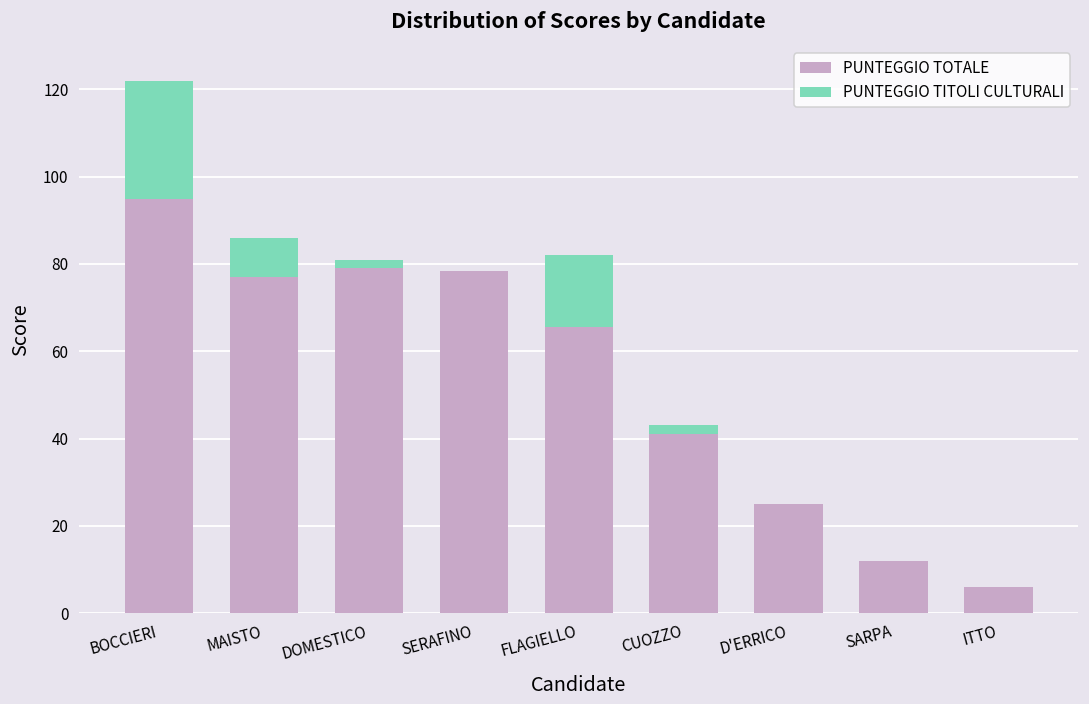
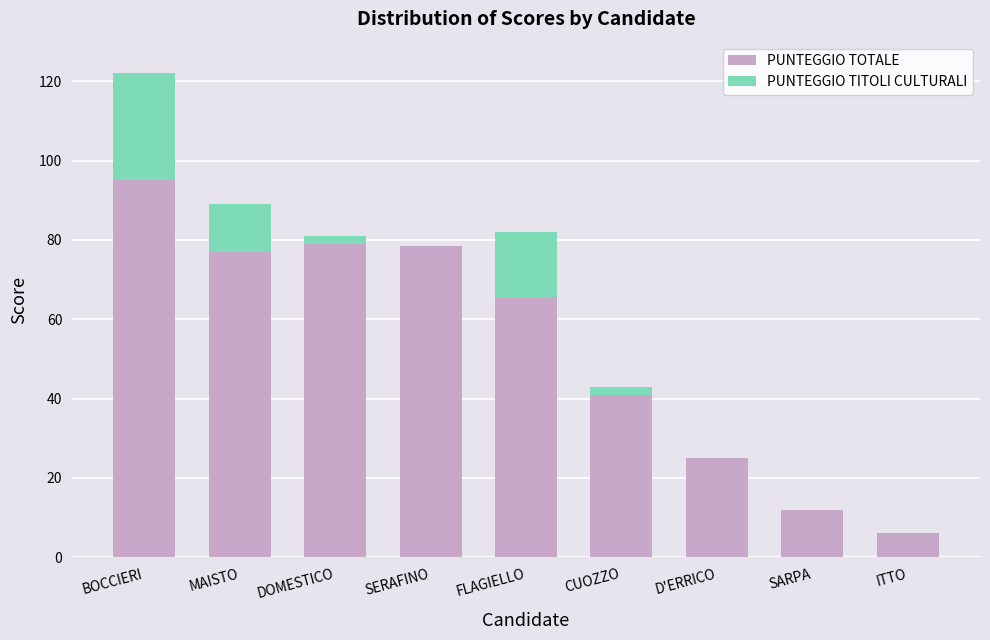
PUNTEGGIO TITOLI CULTURALI, MAISTO: 9 -> 12
